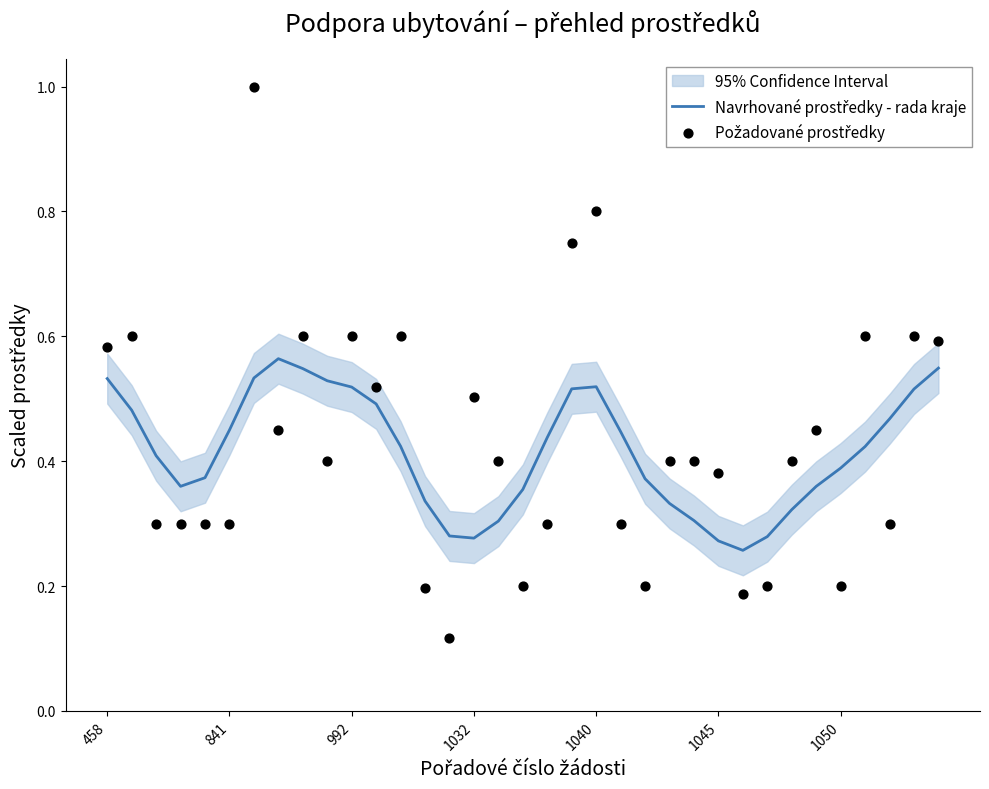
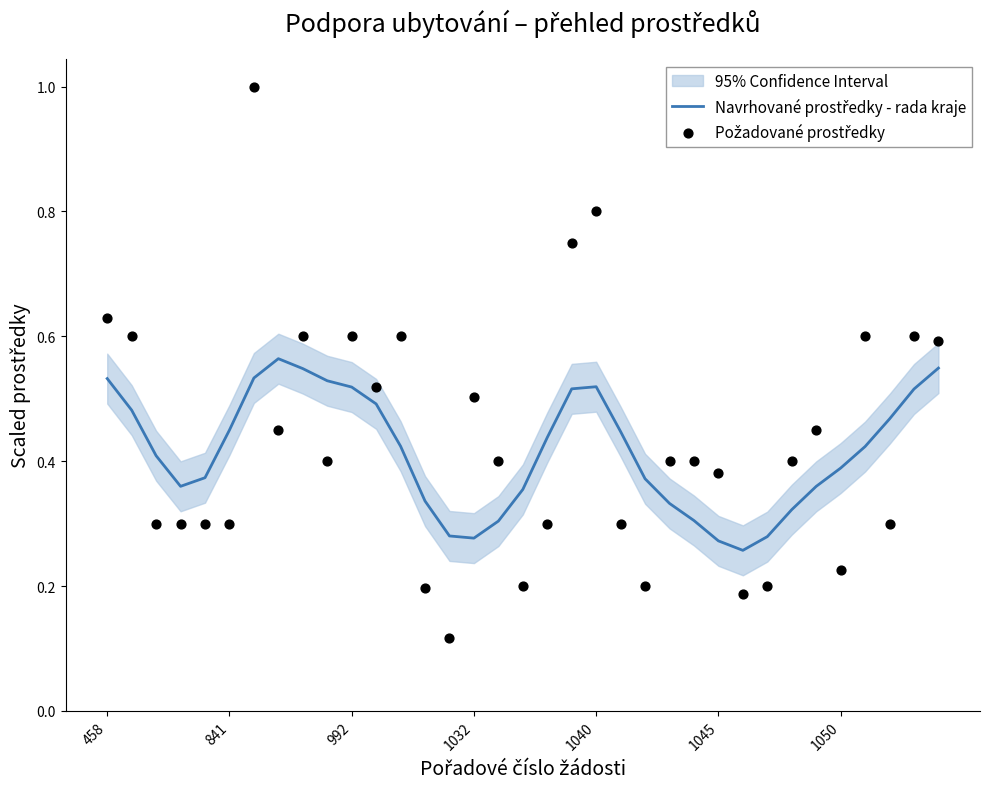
Požadované prostředky, 458: 0.58 -> 0.63
Požadované prostředky, 1050: 0.20 -> 0.23
